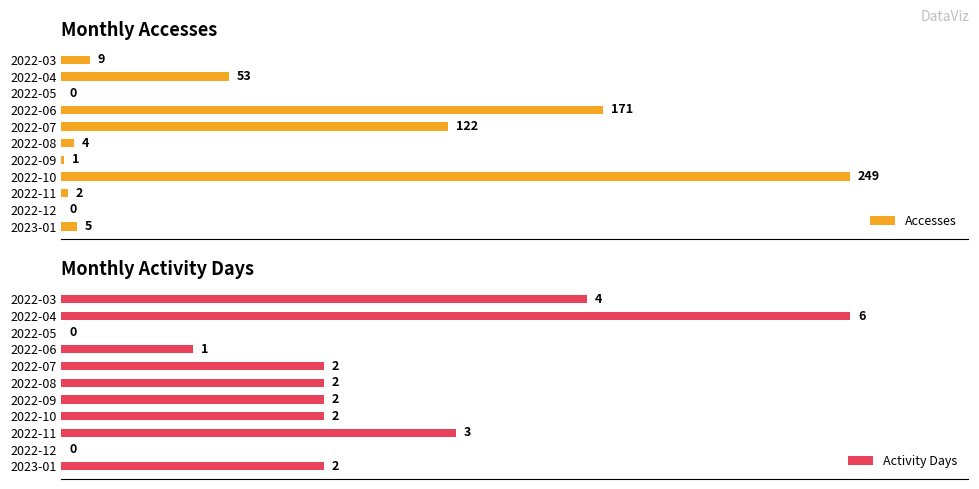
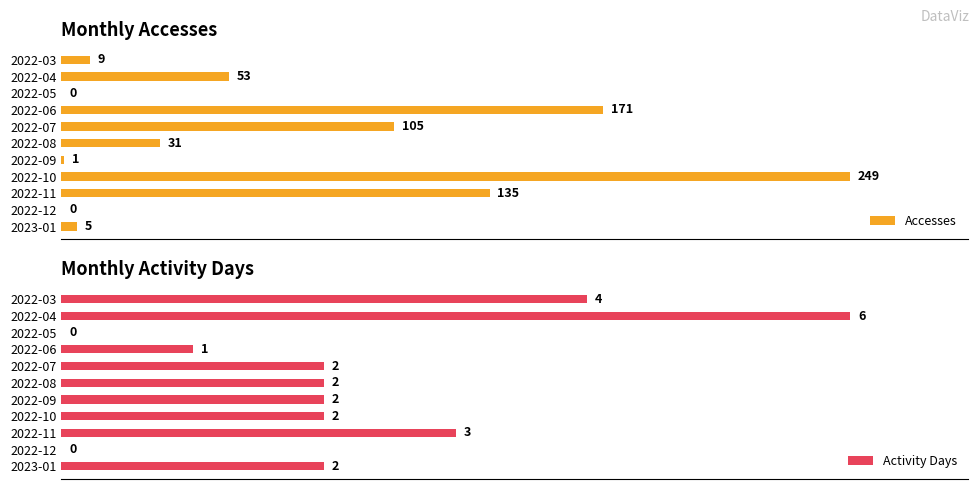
Monthly Accesses, 2022-07: 122 -> 105
Monthly Accesses, 2022-08: 4 -> 31
Monthly Accesses, 2022-11: 2 -> 135
